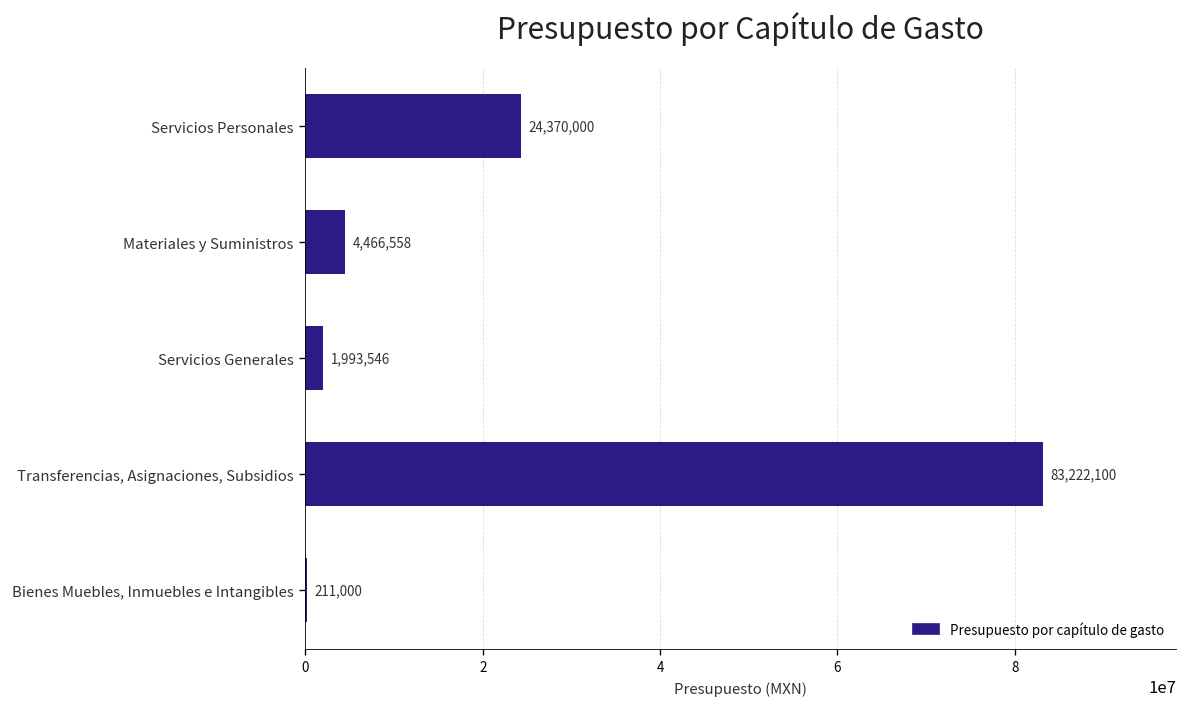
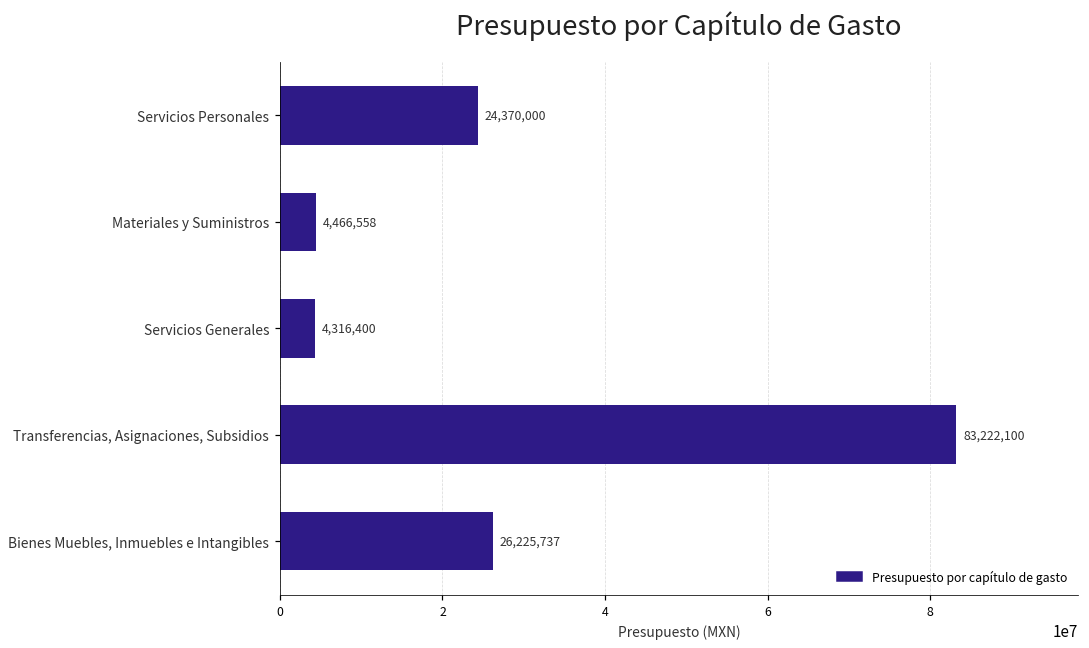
Servicios Generales: 1,993,546 -> 4,316,400
Bienes Muebles, Inmuebles e Intangibles: 211,000 -> 26,225,737
